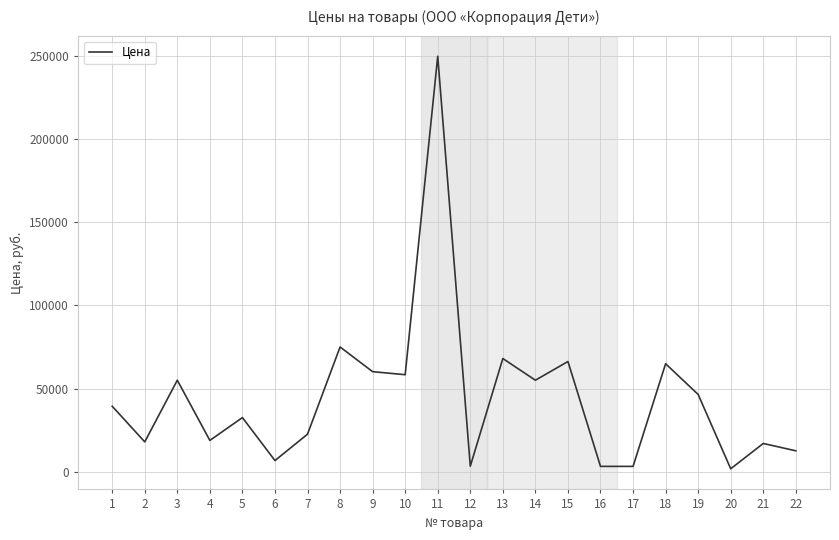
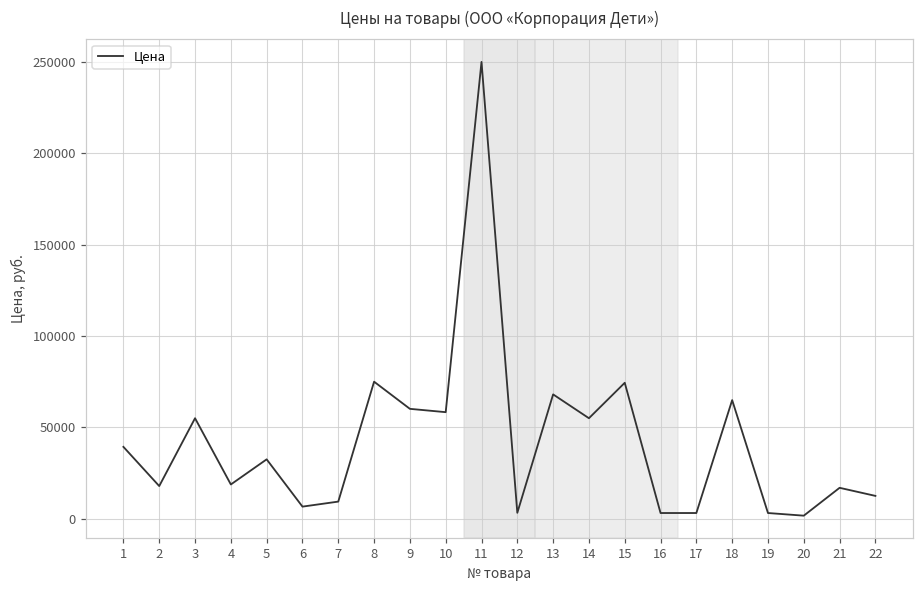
7: 23000 -> 9000
15: 66000 -> 74000
19: 46000 -> 3000
